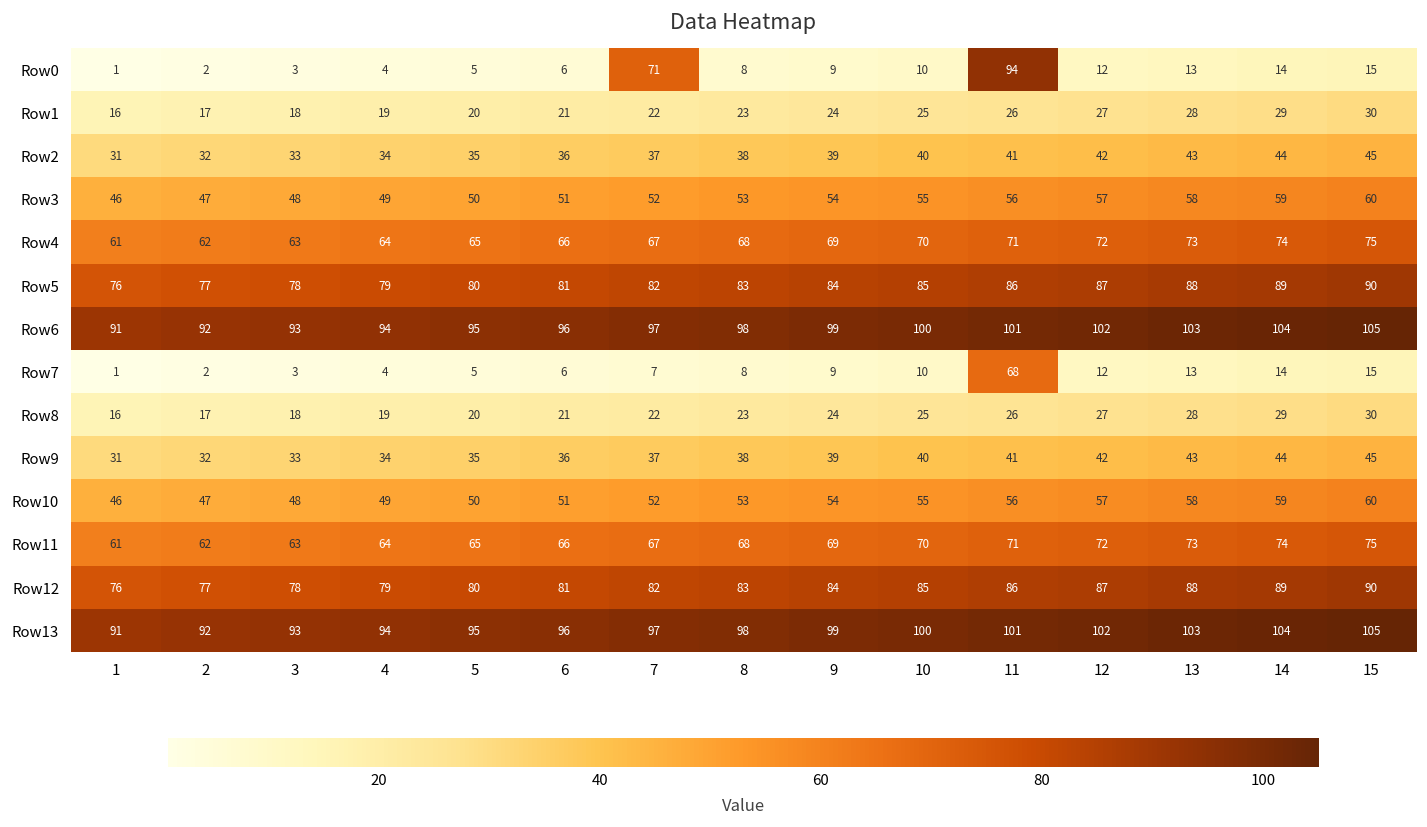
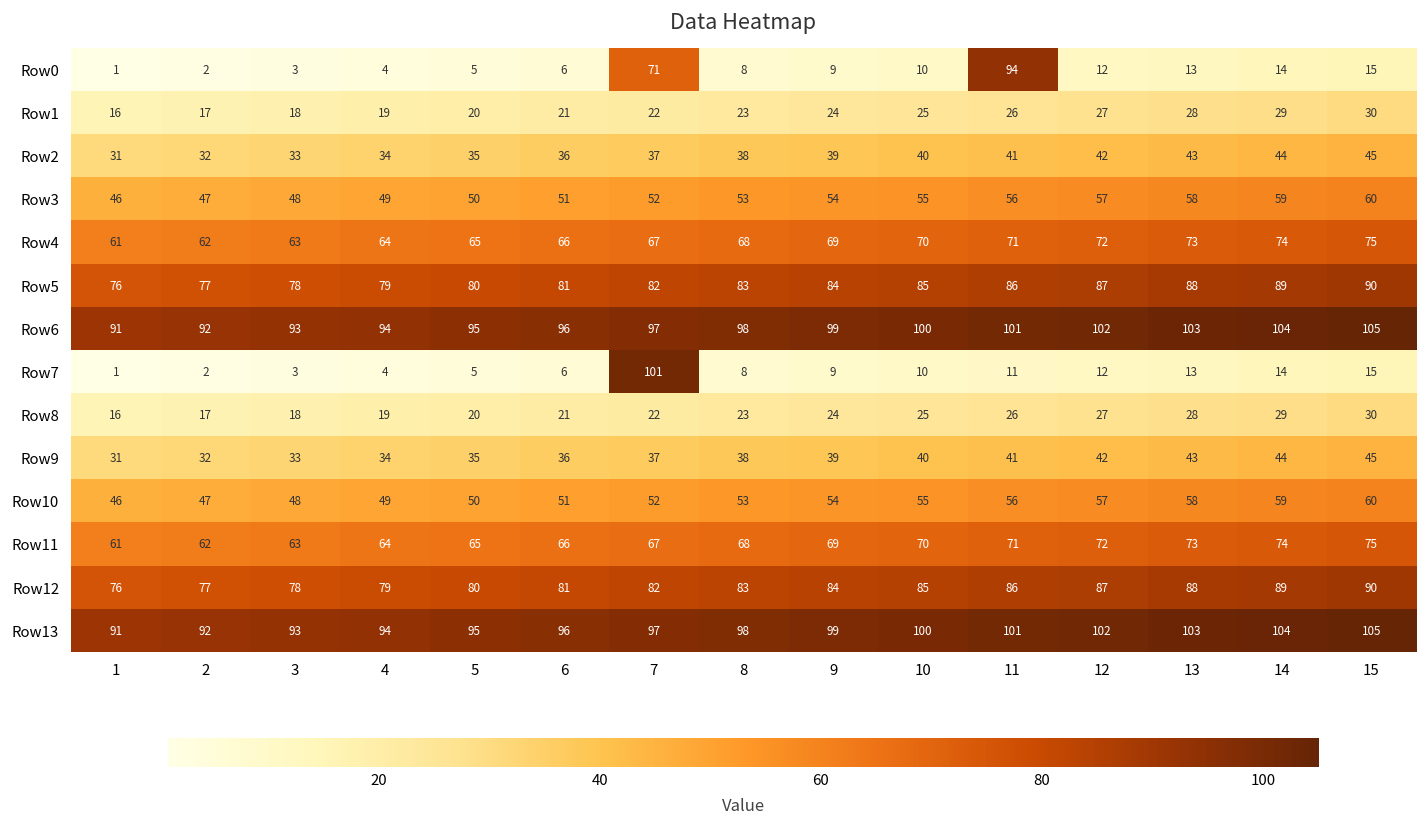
Row7, 7: 7 -> 101
Row7, 11: 68 -> 11
